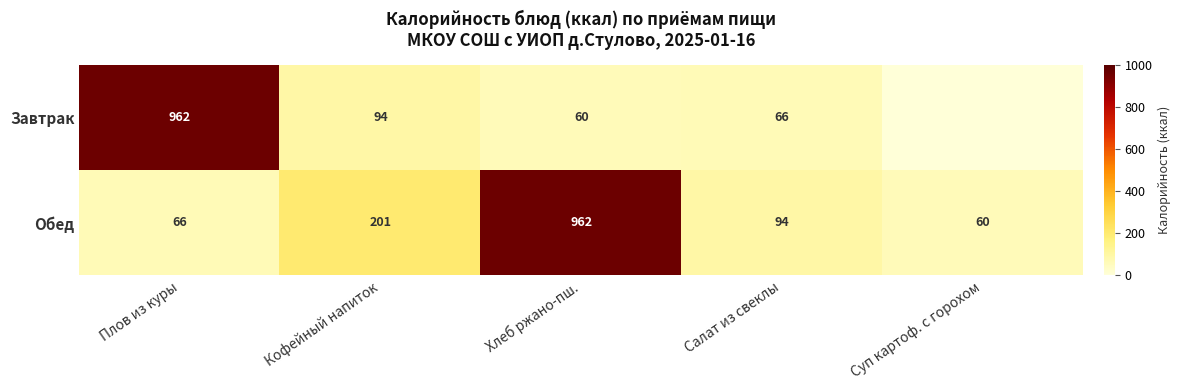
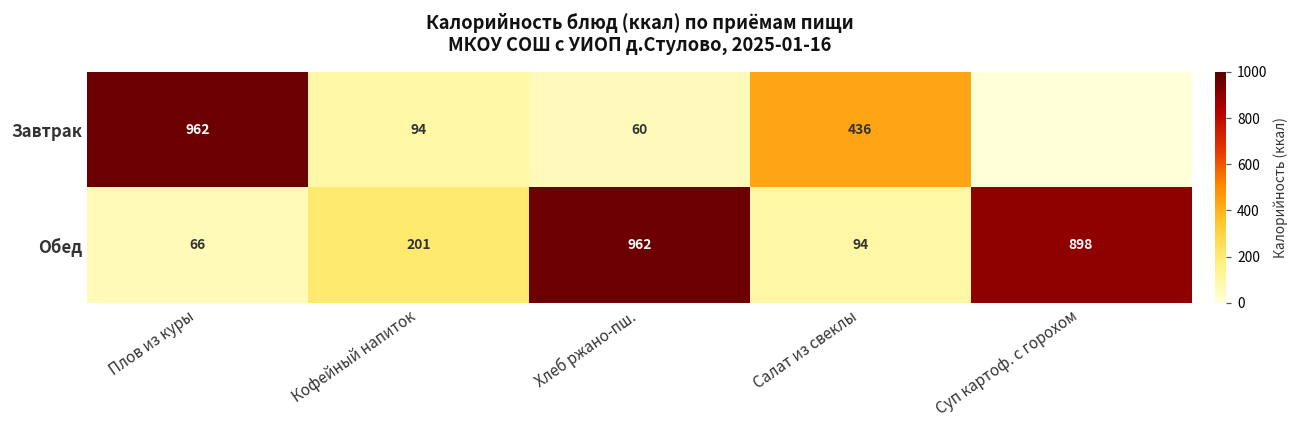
Завтрак, Салат из свеклы: 66 -> 436
Обед, Суп картоф. с горохом: 60 -> 898
